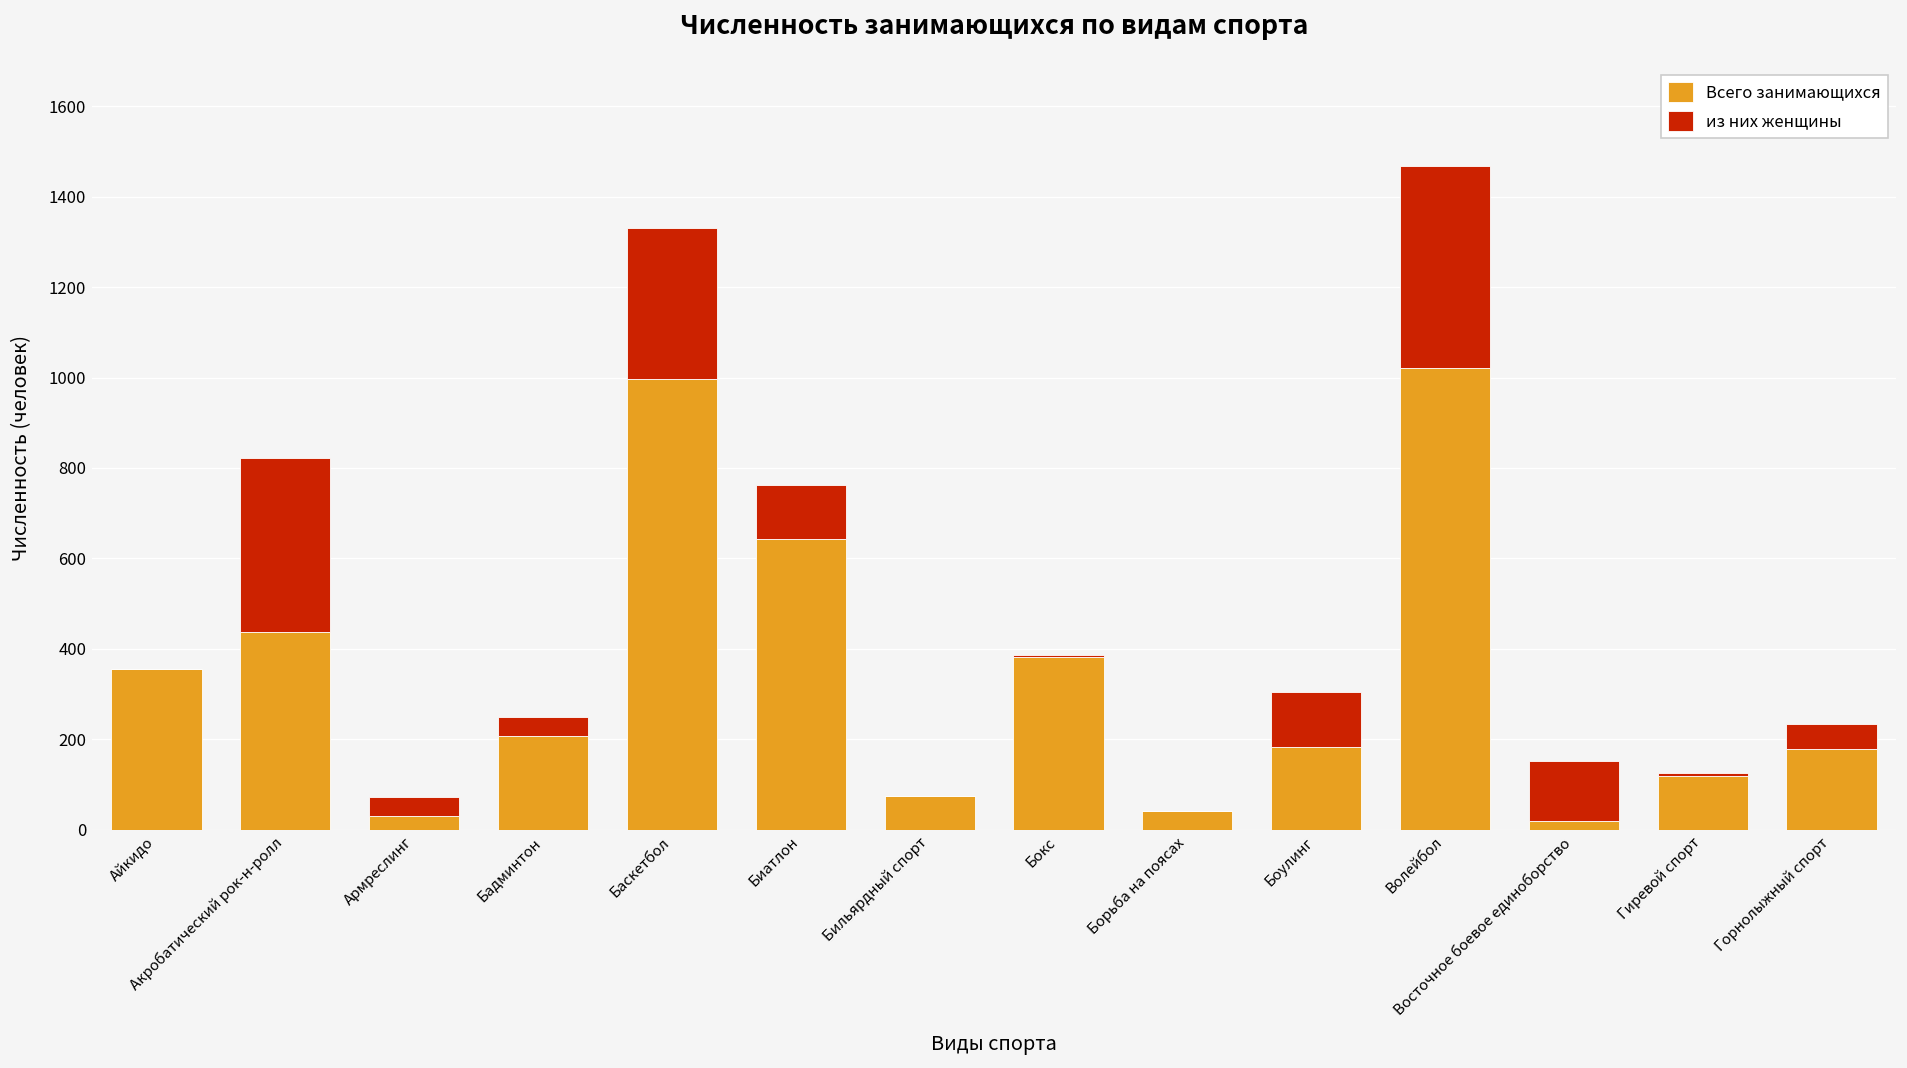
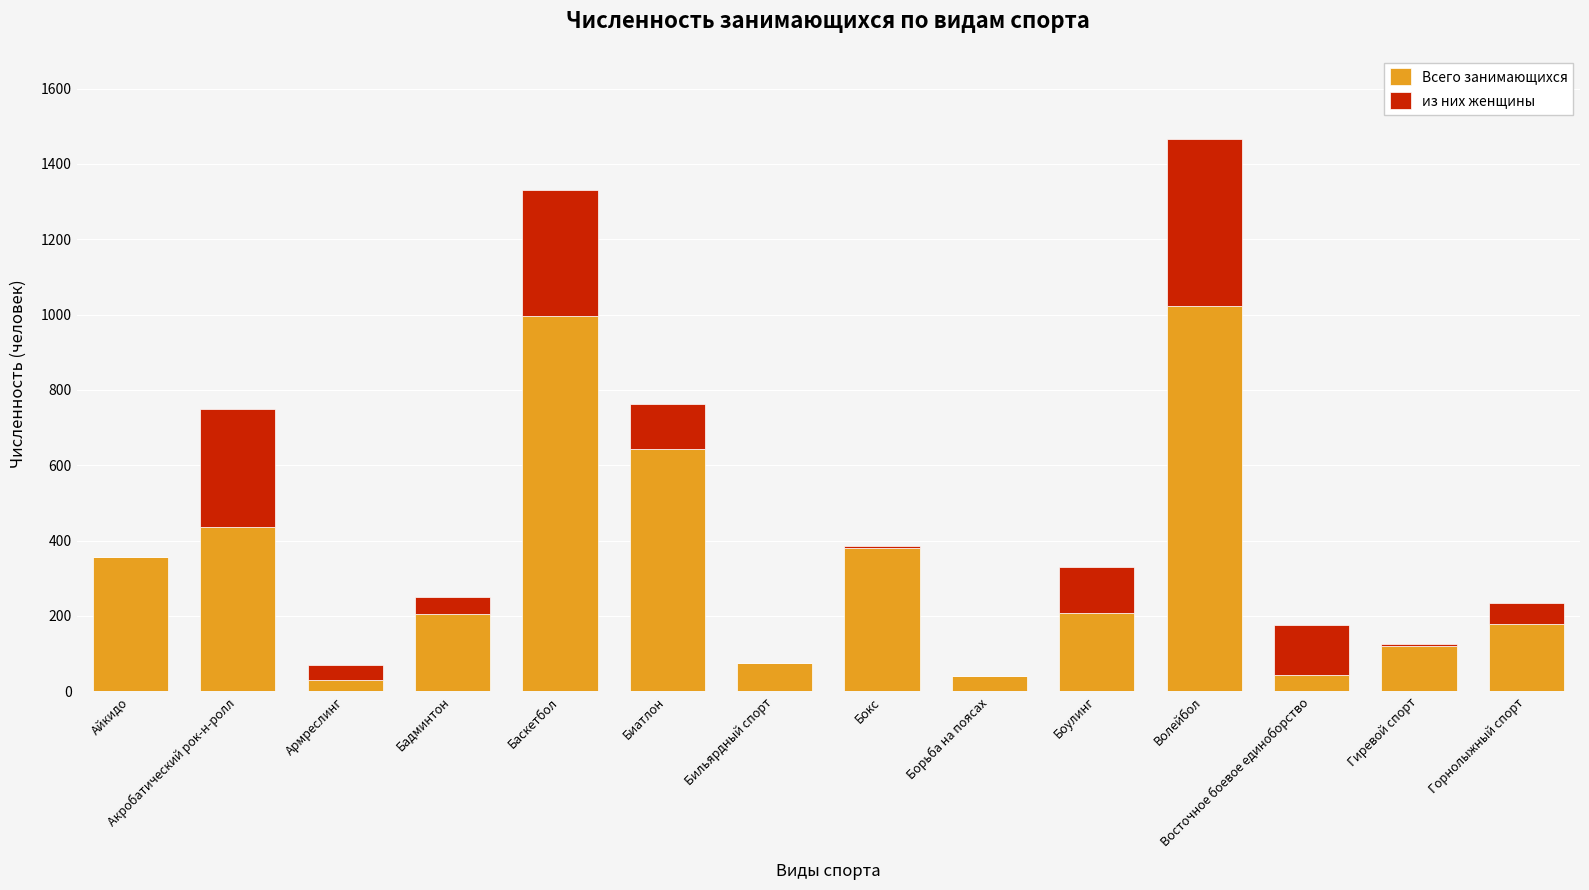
из них женщины, Акробатический рок-н-ролл: 390 -> 310
Всего занимающихся, Боулинг: 180 -> 210
Всего занимающихся, Восточное боевое единоборство: 20 -> 40
